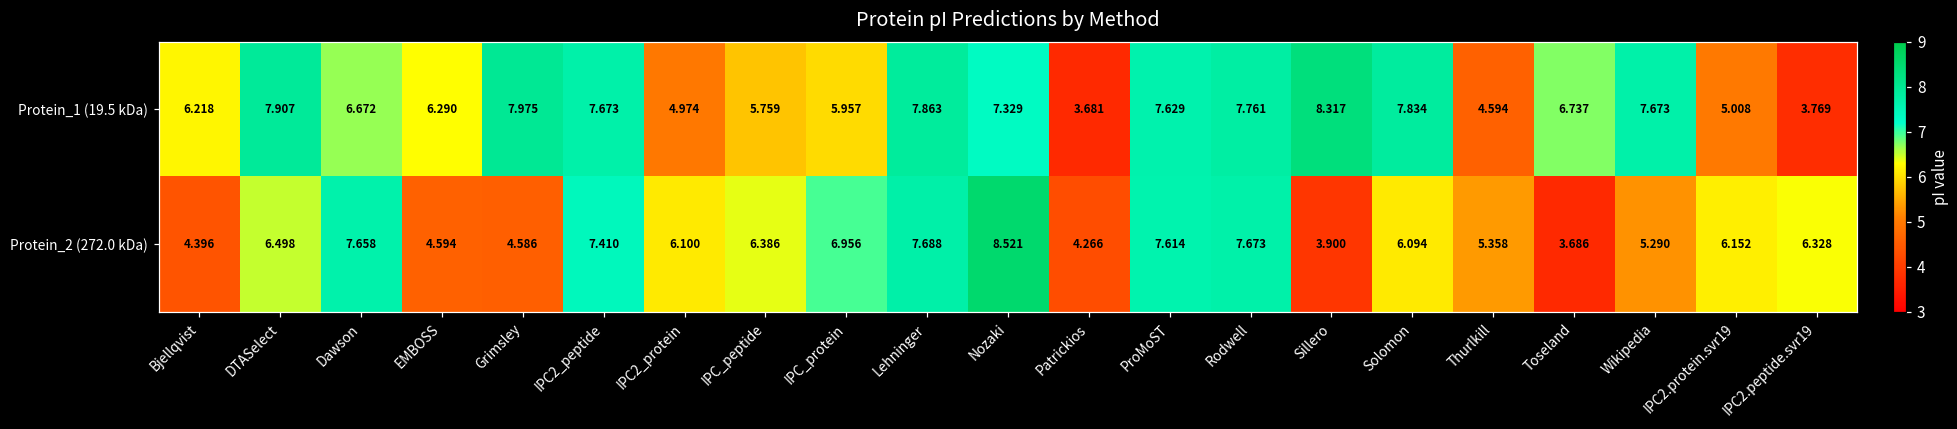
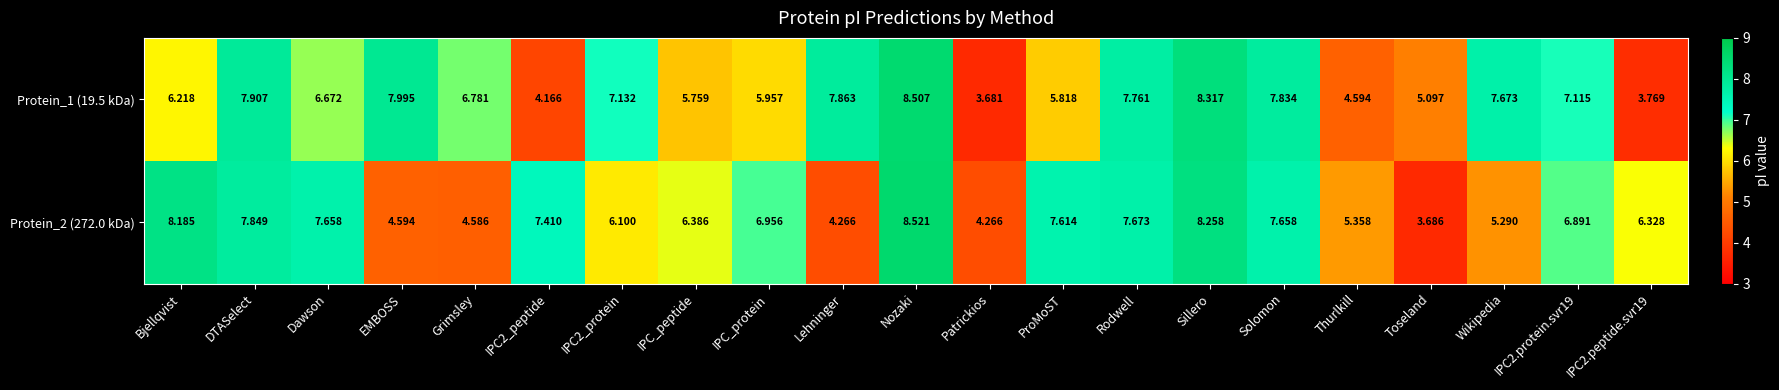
Protein_1 (19.5 kDa), EMBOSS: 6.290 -> 7.995
Protein_1 (19.5 kDa), Grimsley: 7.975 -> 6.781
Protein_1 (19.5 kDa), IPC2_peptide: 7.673 -> 4.166
Protein_1 (19.5 kDa), IPC2_protein: 4.974 -> 7.132
Protein_1 (19.5 kDa), Nozaki: 7.329 -> 8.507
Protein_1 (19.5 kDa), ProMoST: 7.629 -> 5.818
Protein_1 (19.5 kDa), Toseland: 6.737 -> 5.097
Protein_1 (19.5 kDa), IPC2.protein.svr19: 5.008 -> 7.115
Protein_2 (272.0 kDa), Bjellqvist: 4.396 -> 8.185
Protein_2 (272.0 kDa), DTASelect: 6.498 -> 7.849
Protein_2 (272.0 kDa), Lehninger: 7.688 -> 4.266
Protein_2 (272.0 kDa), Sillero: 3.900 -> 8.258
Protein_2 (272.0 kDa), Solomon: 6.094 -> 7.658
Protein_2 (272.0 kDa), IPC2.protein.svr19: 6.152 -> 6.891
